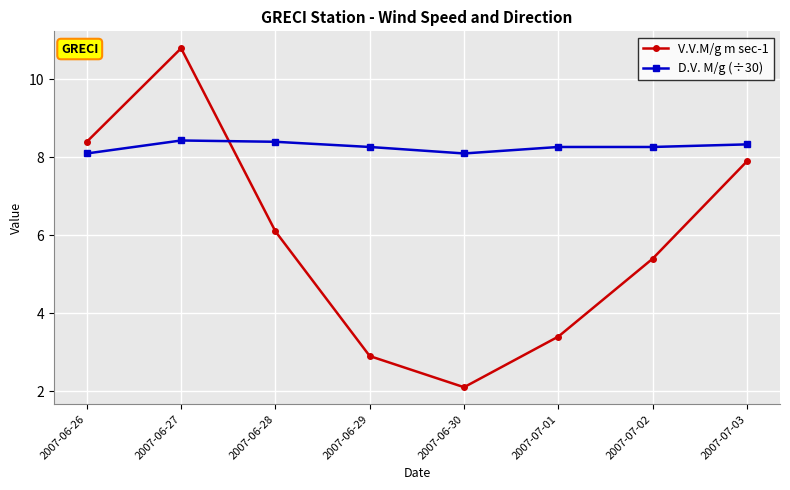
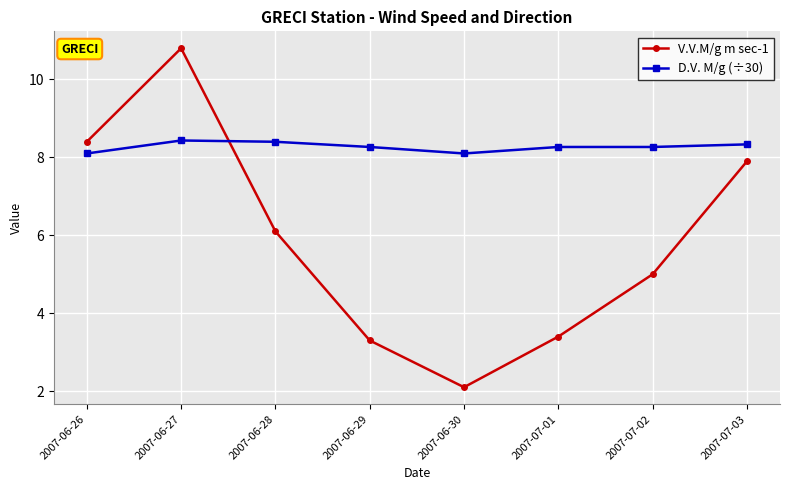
V.V.M/g m sec-1, 2007-06-29: 2.9 -> 3.3
V.V.M/g m sec-1, 2007-07-02: 5.4 -> 5.0
